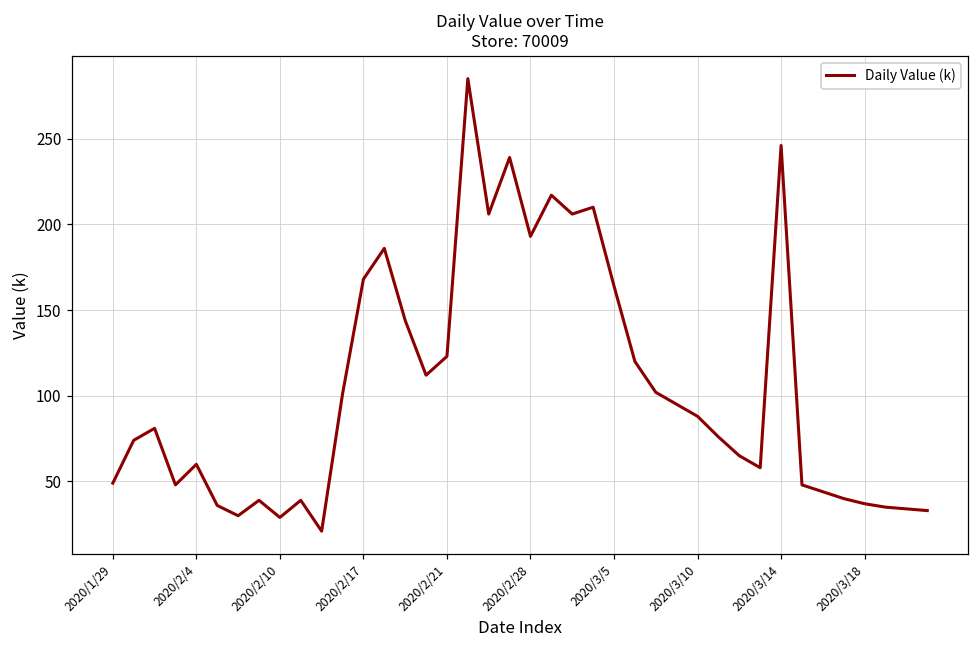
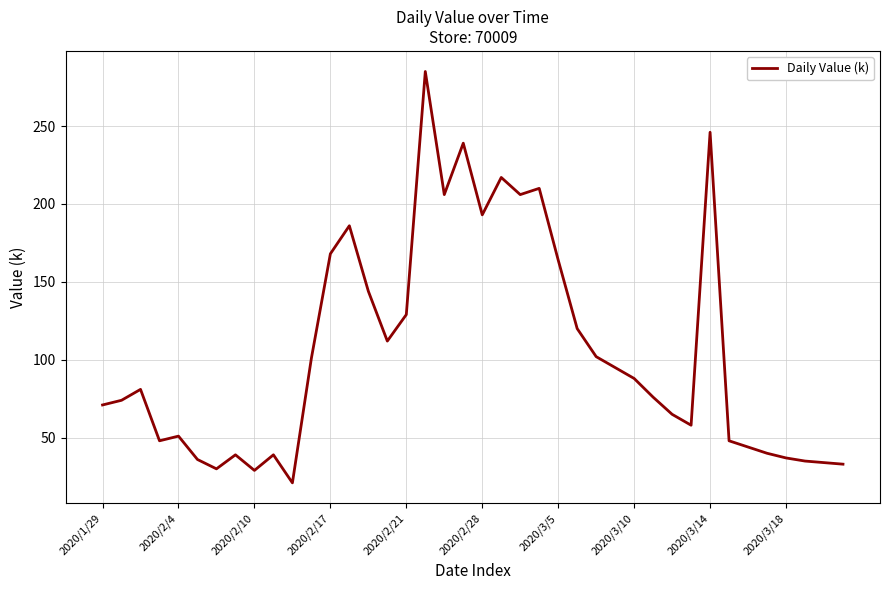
2020/1/29: 49 -> 71
2020/2/4: 60 -> 51
2020/2/21: 123 -> 129
